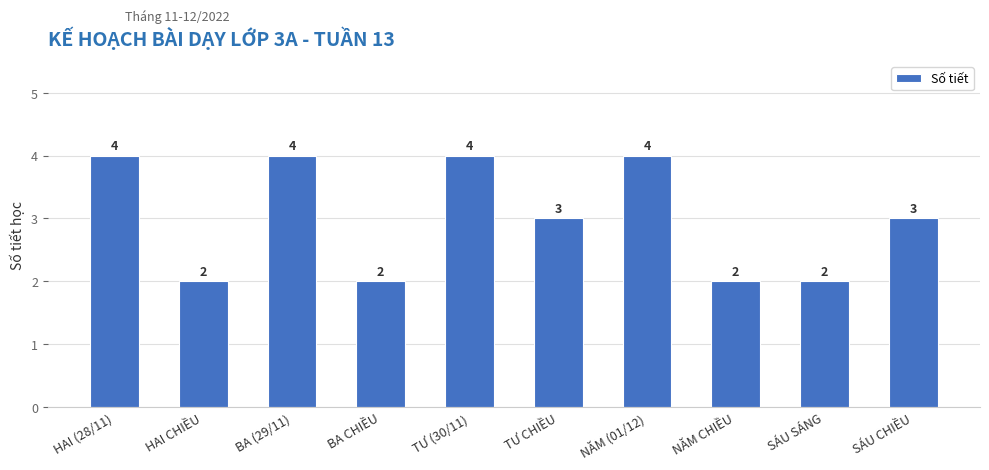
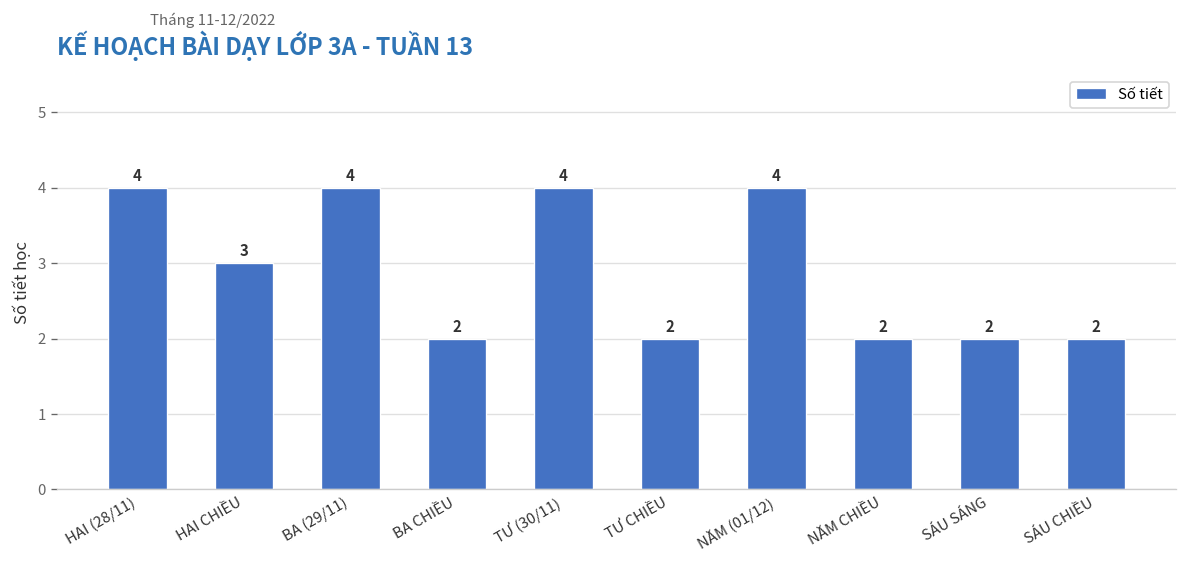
HAI CHIỀU: 2 -> 3
TƯ CHIỀU: 3 -> 2
SÁU CHIỀU: 3 -> 2
